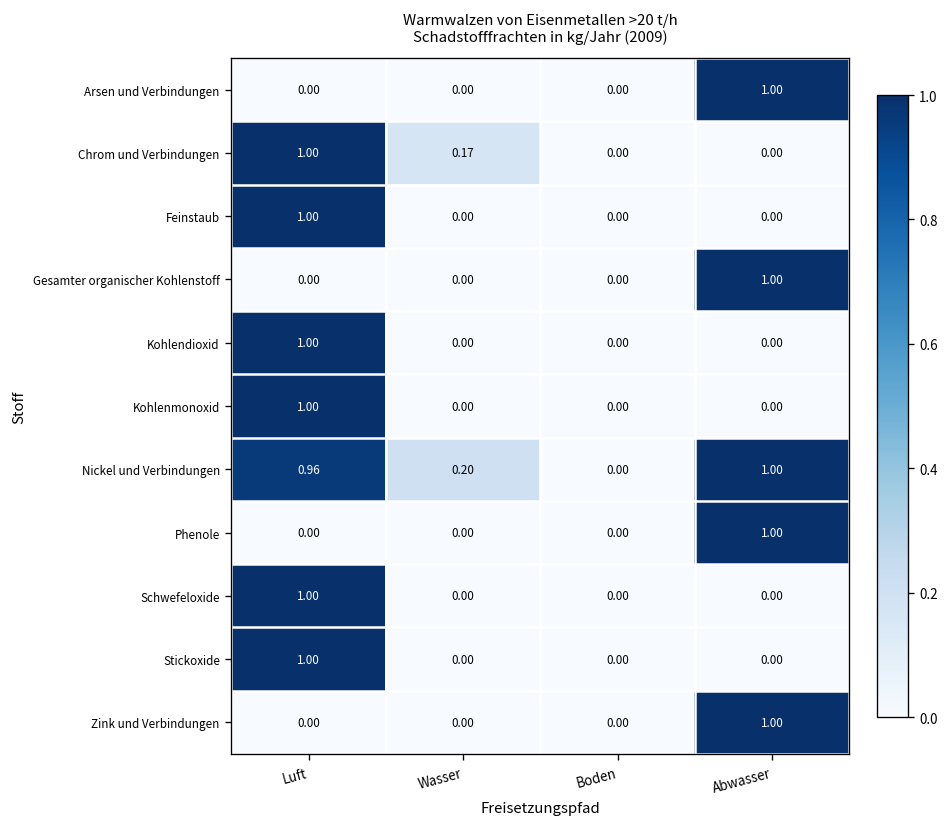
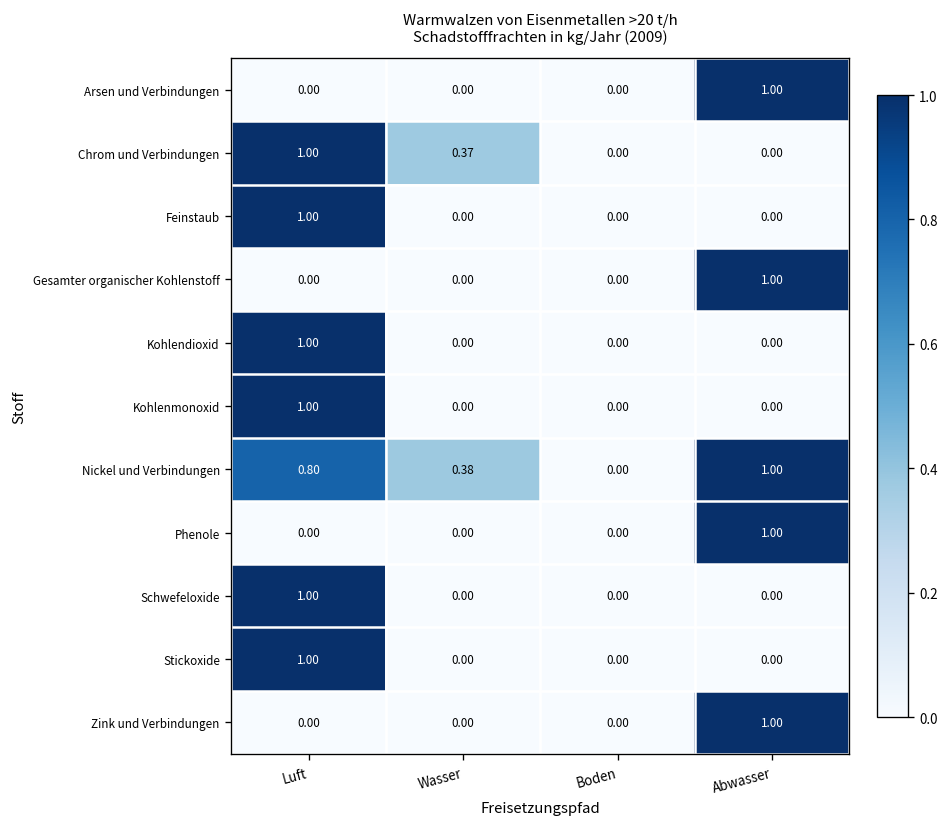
Chrom und Verbindungen, Wasser: 0.17 -> 0.37
Nickel und Verbindungen, Luft: 0.96 -> 0.80
Nickel und Verbindungen, Wasser: 0.20 -> 0.38
